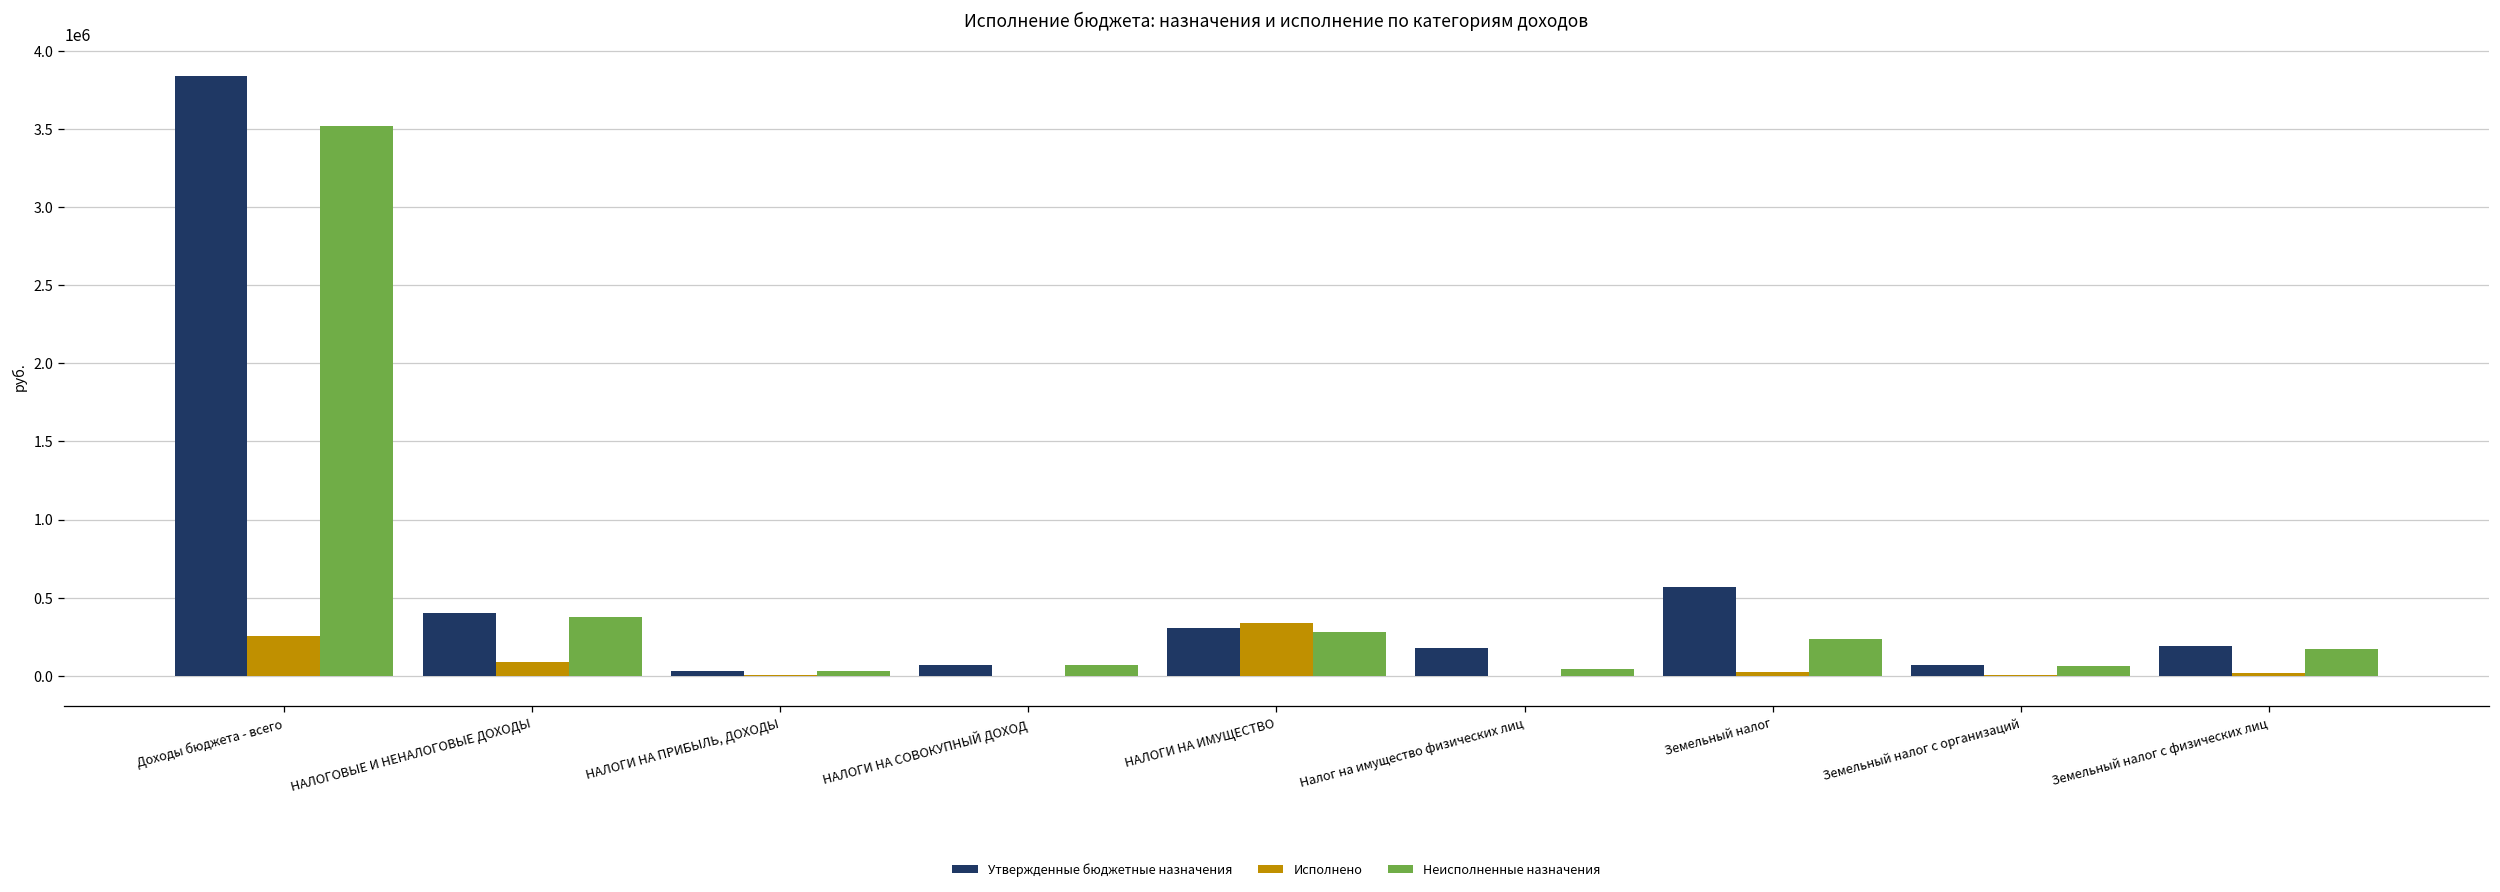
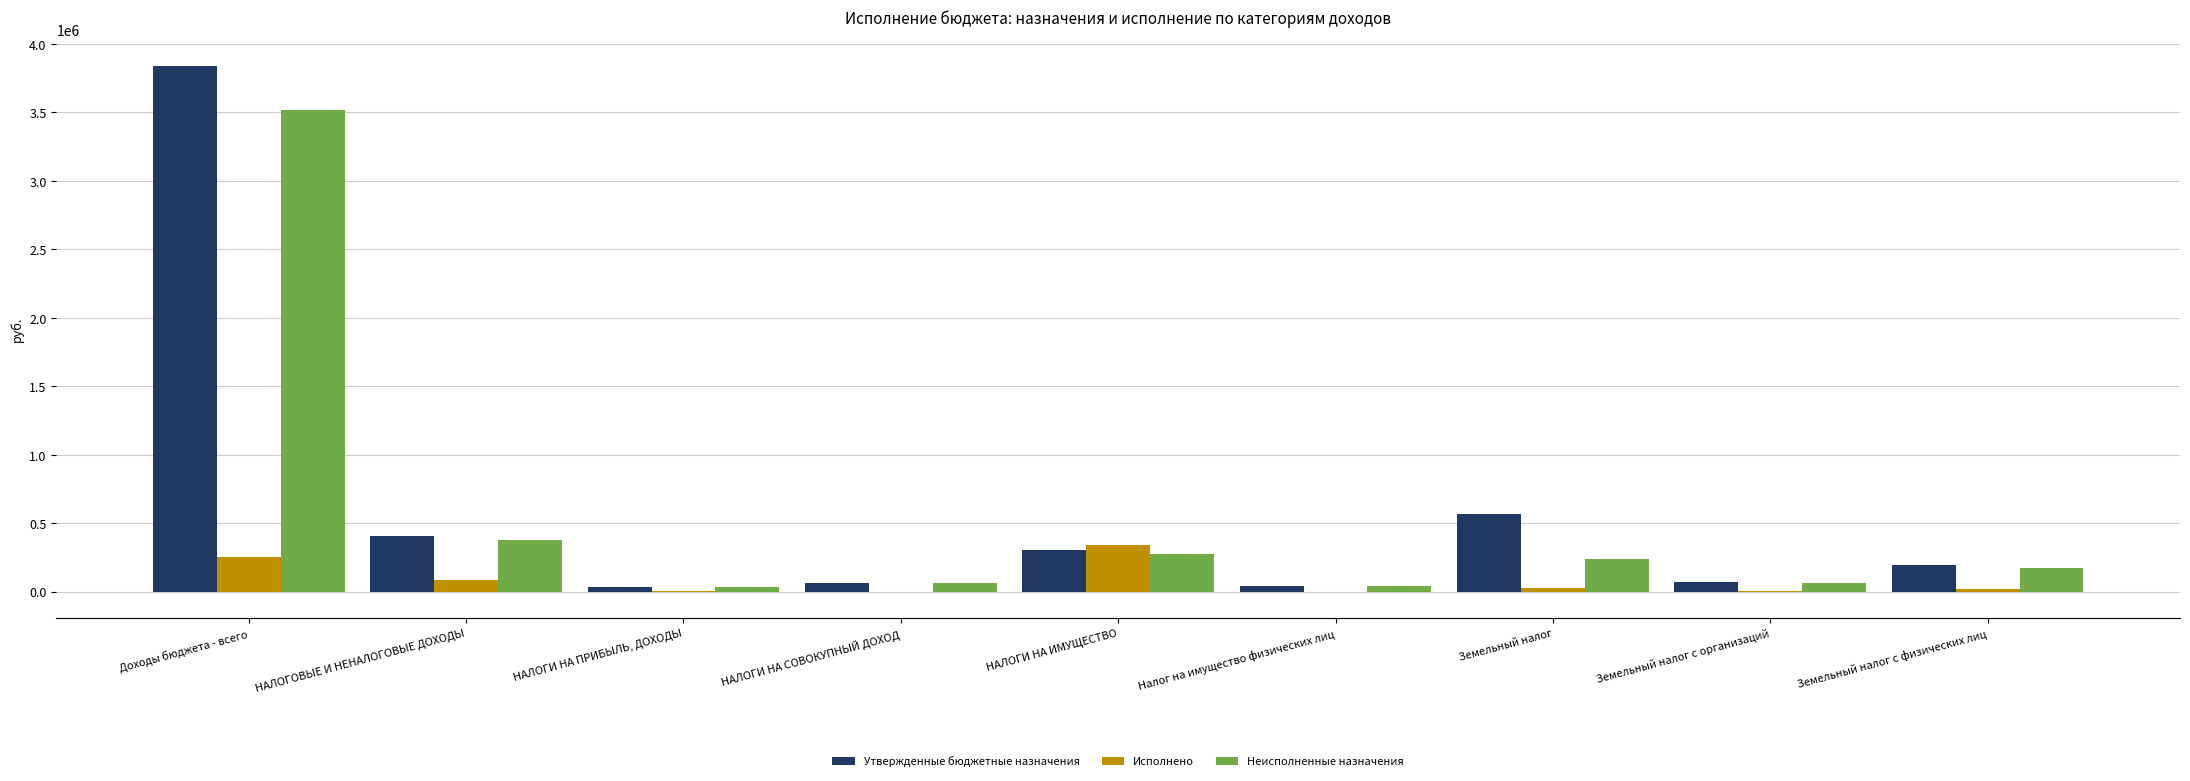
Утвержденные бюджетные назначения, Налог на имущество физических лиц: 180000 -> 40000
